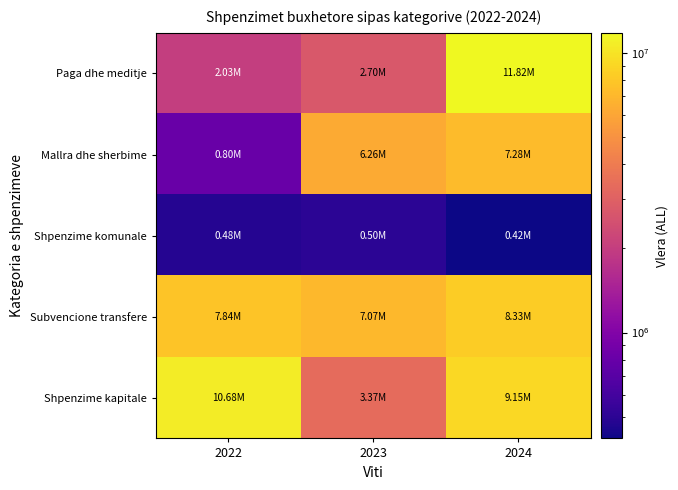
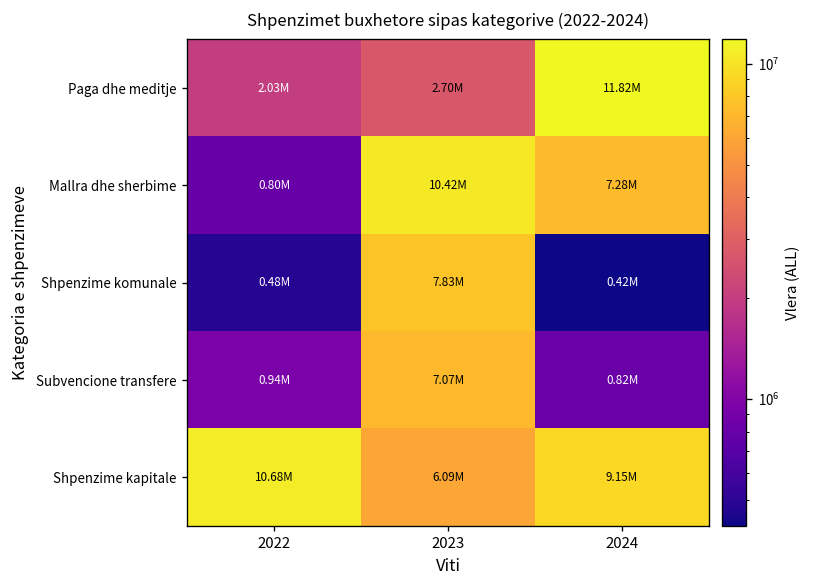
Mallra dhe sherbime, 2023: 6.26M -> 10.42M
Shpenzime komunale, 2023: 0.50M -> 7.83M
Subvencione transfere, 2022: 7.84M -> 0.94M
Subvencione transfere, 2024: 8.33M -> 0.82M
Shpenzime kapitale, 2023: 3.37M -> 6.09M
